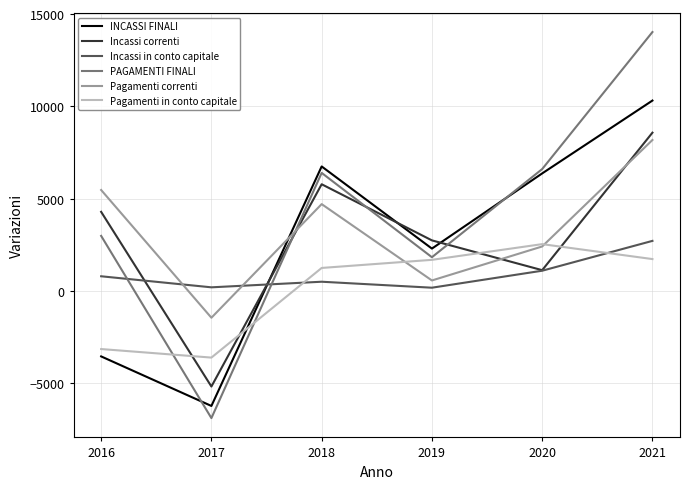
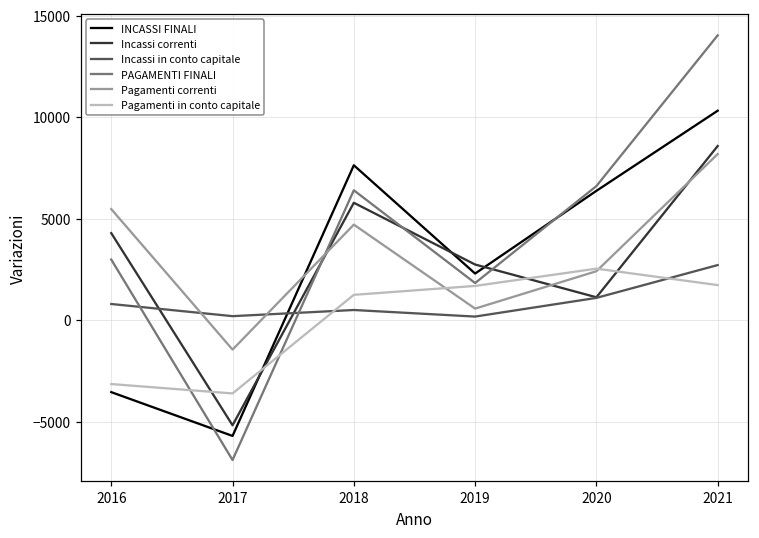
INCASSI FINALI, 2017: -6200 -> -5700
INCASSI FINALI, 2018: 6700 -> 7600
